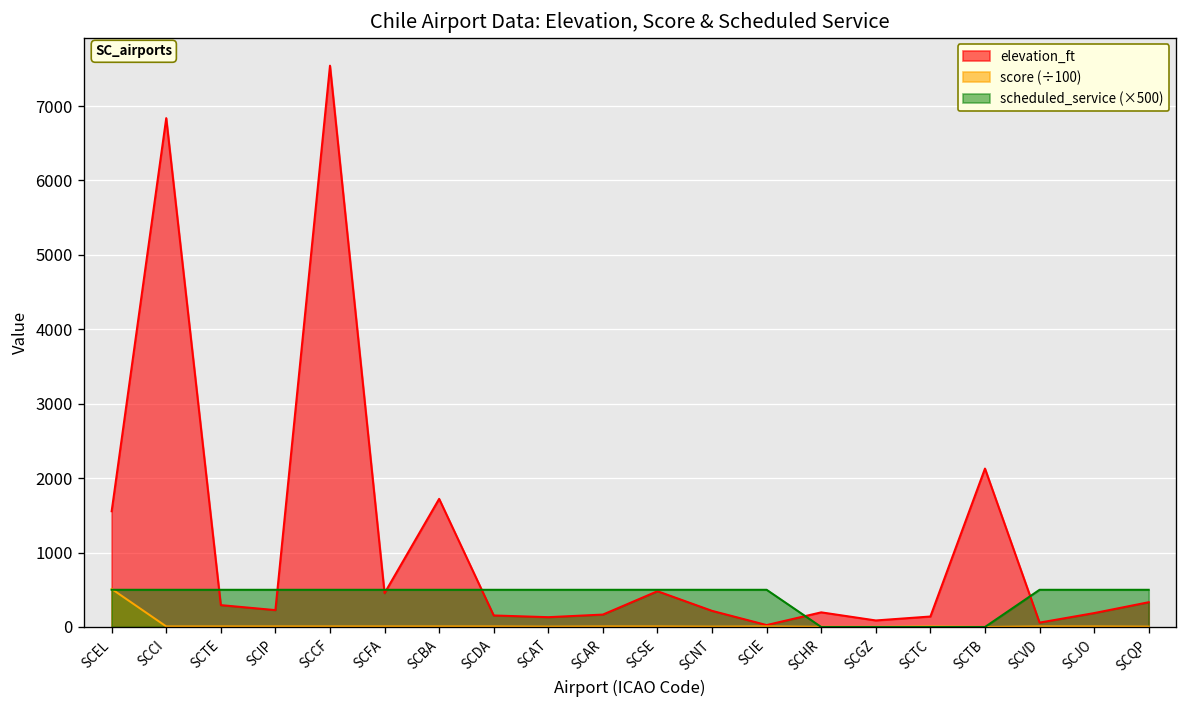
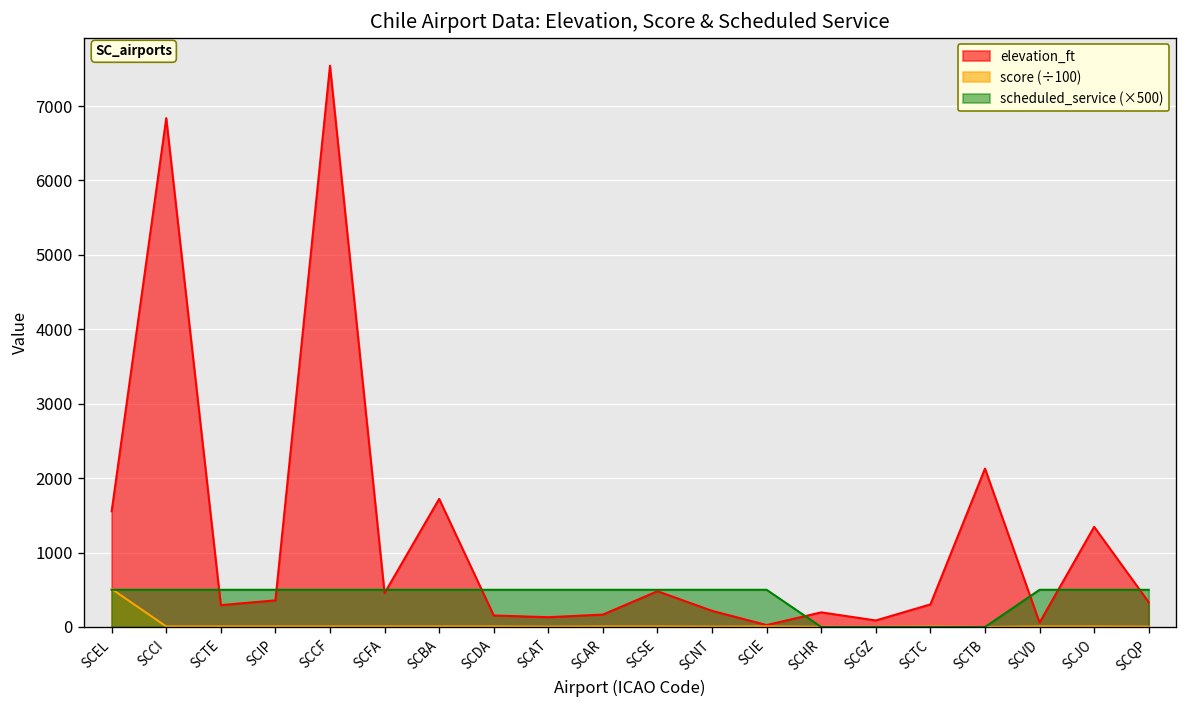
elevation_ft, SCIP: 200 -> 400
elevation_ft, SCTC: 100 -> 300
elevation_ft, SCJO: 200 -> 1300
